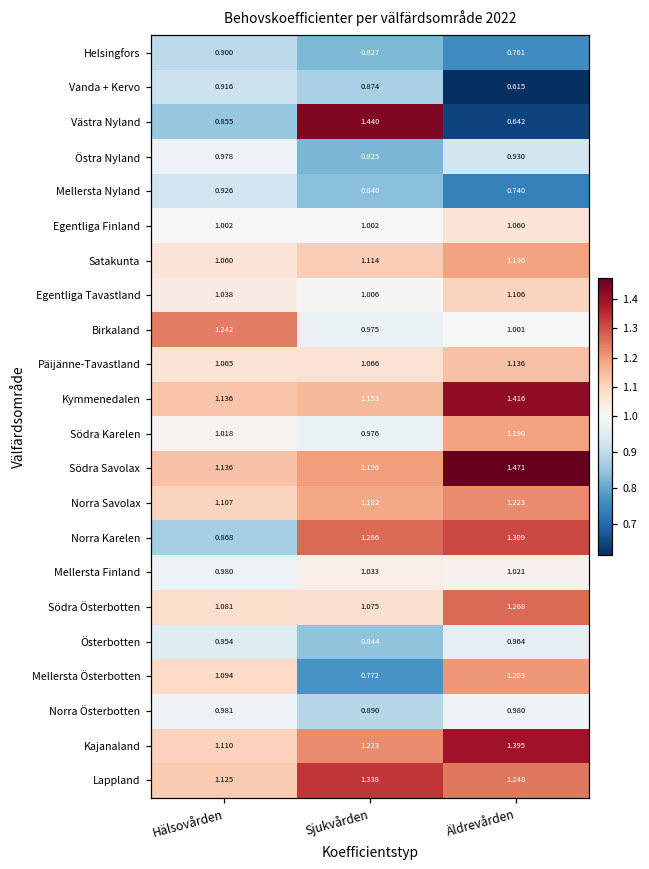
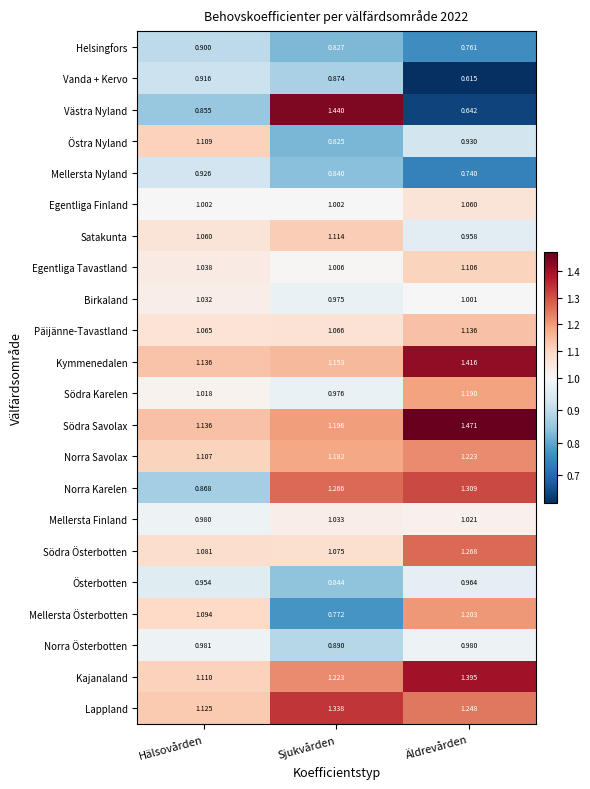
Östra Nyland, Hälsovården: 0.978 -> 1.109
Satakunta, Äldrevården: 1.190 -> 0.958
Birkaland, Hälsovården: 1.242 -> 1.032
